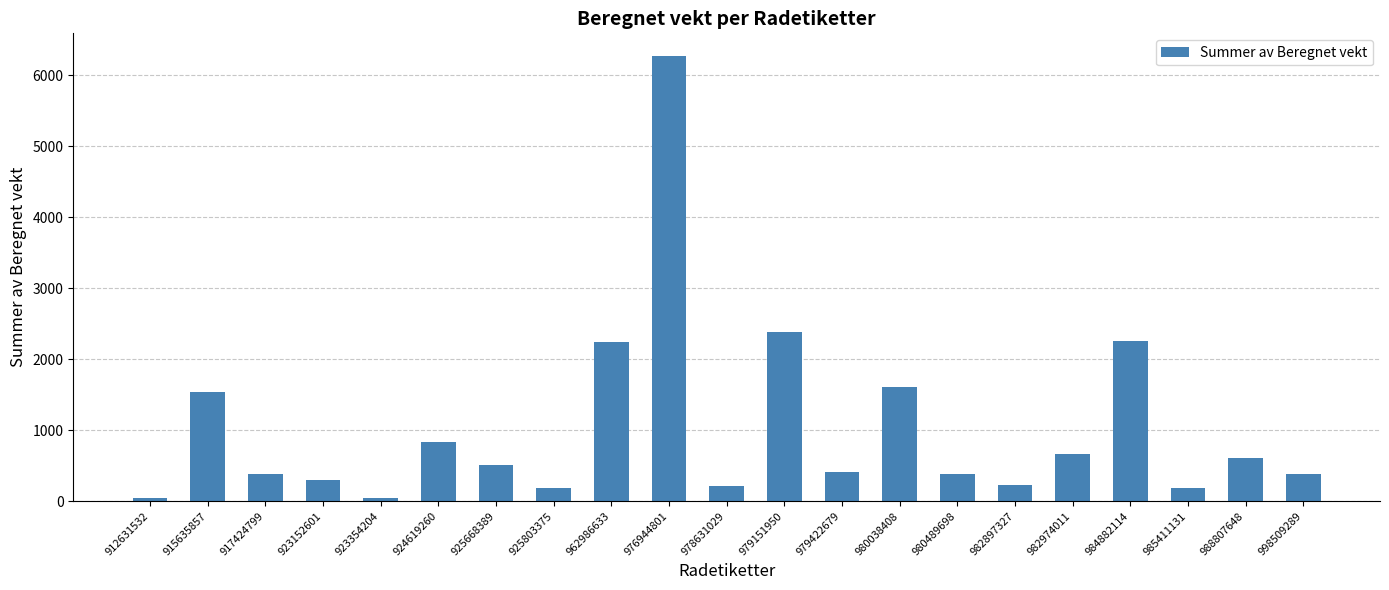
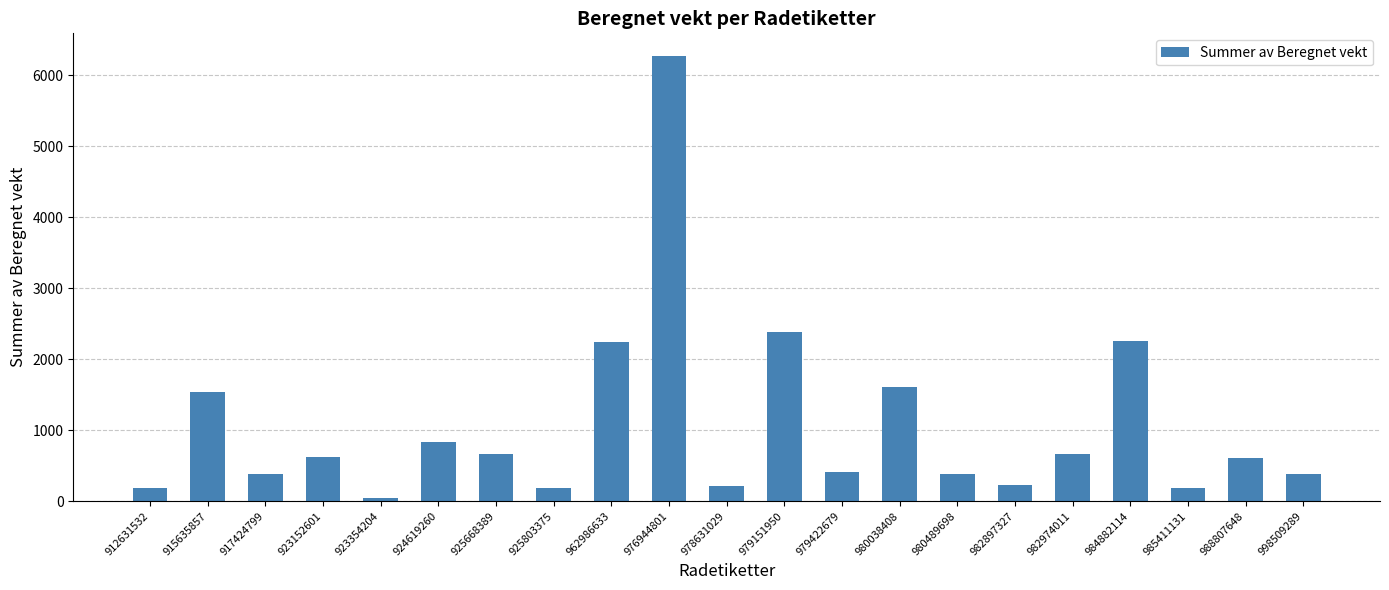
912631532: 0 -> 200
923152601: 300 -> 600
925668389: 500 -> 700
